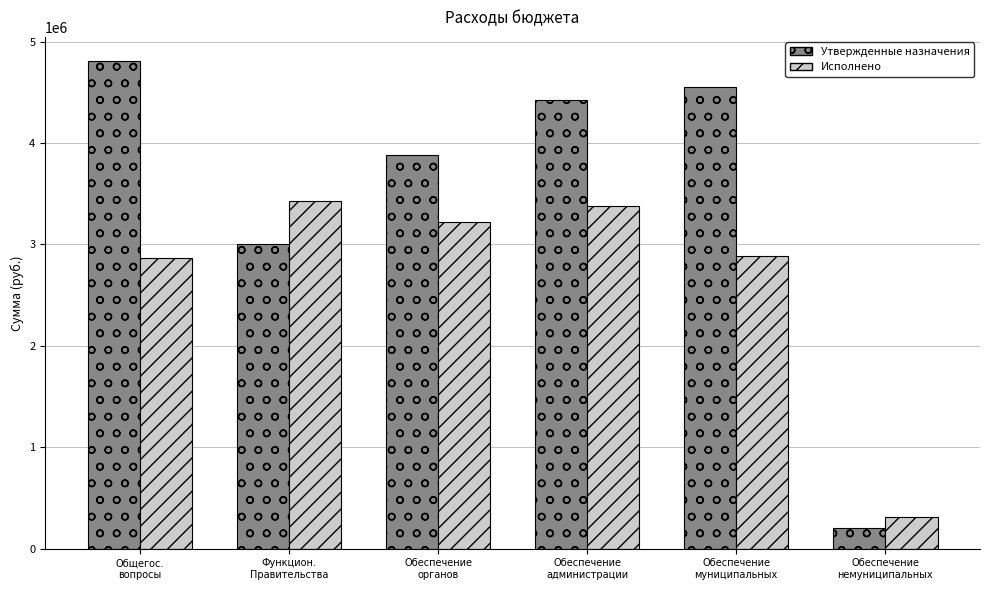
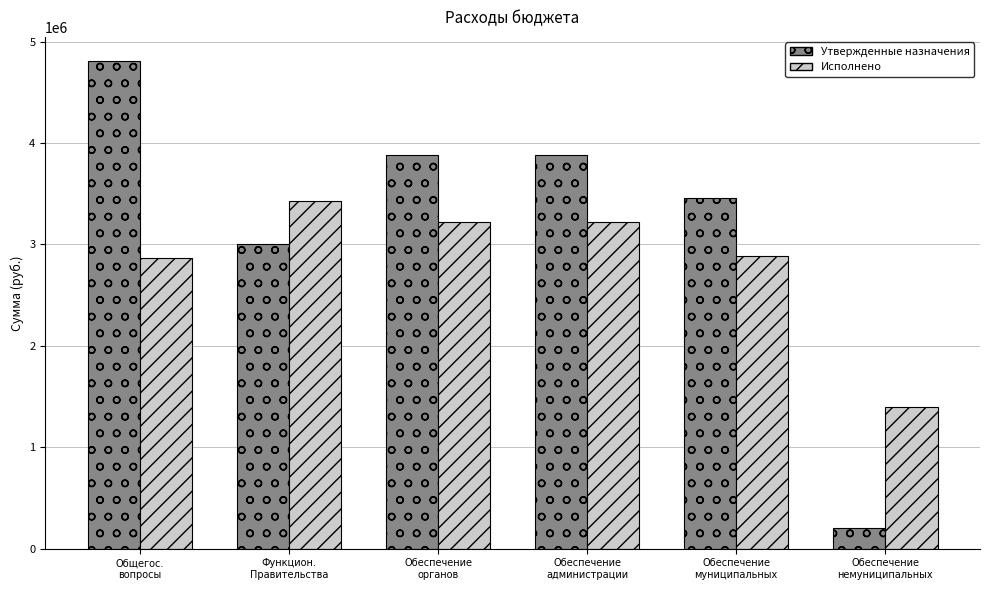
Утвержденные назначения, Обеспечение администрации: 4420000 -> 3890000
Исполнено, Обеспечение администрации: 3380000 -> 3220000
Утвержденные назначения, Обеспечение муниципальных: 4550000 -> 3460000
Исполнено, Обеспечение немуниципальных: 310000 -> 1390000
